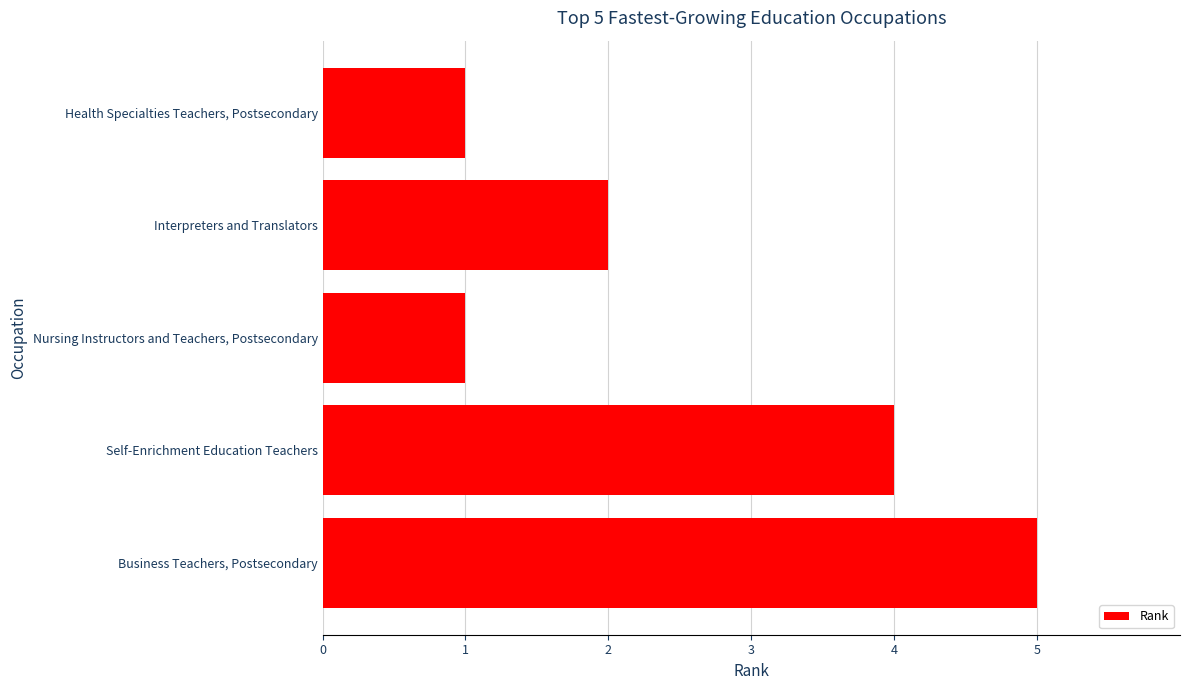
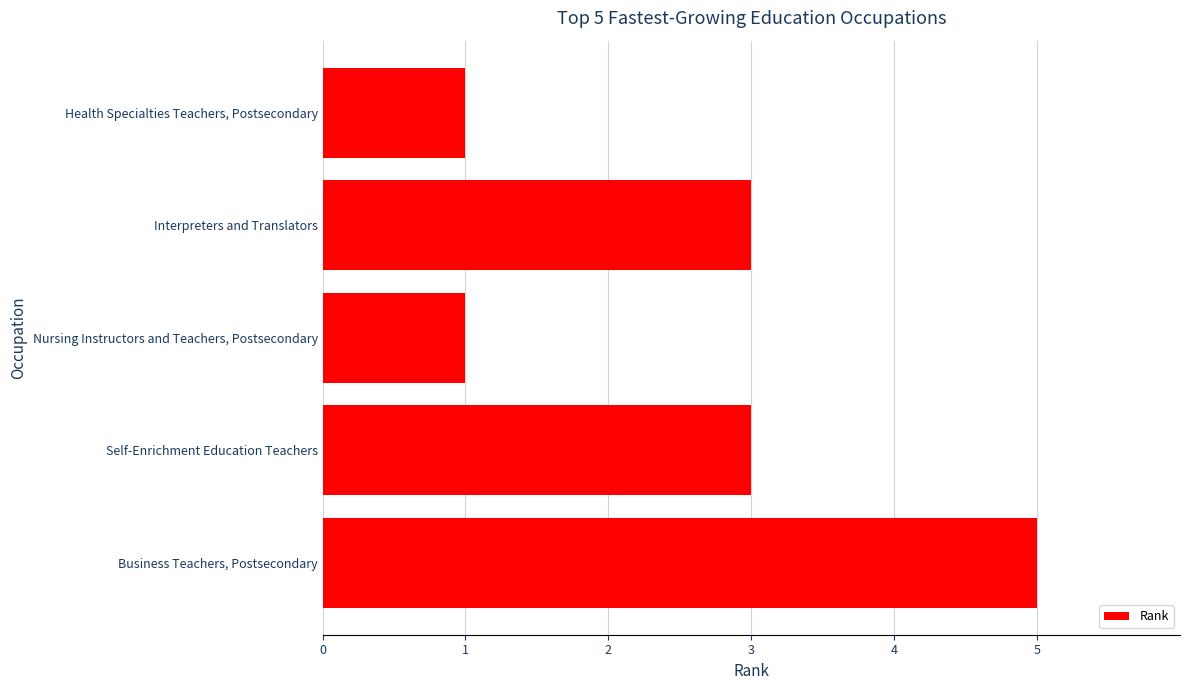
Interpreters and Translators: 2.00 -> 3.00
Self-Enrichment Education Teachers: 4.00 -> 3.00
